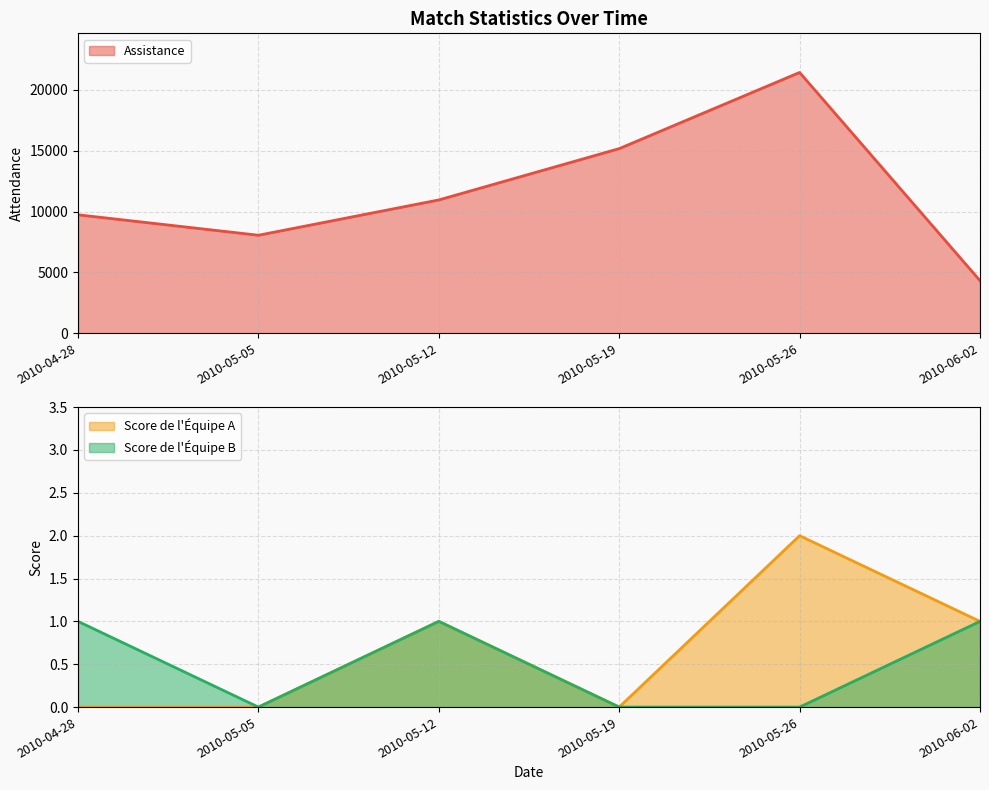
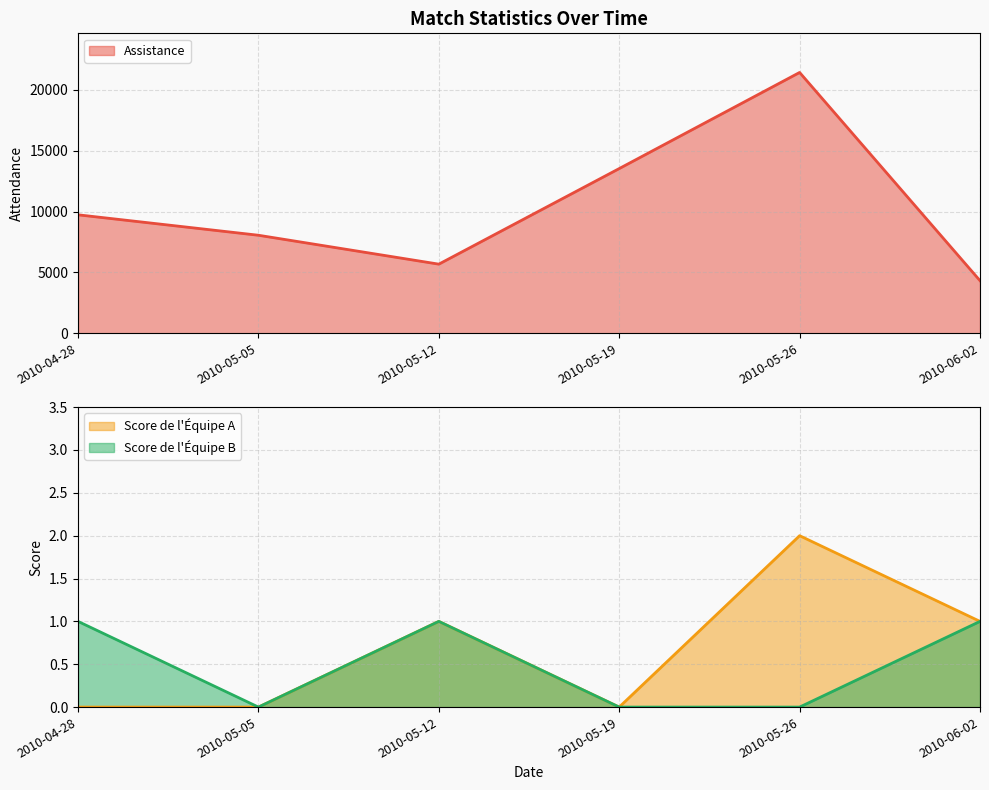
Match Statistics Over Time, 2010-05-12: 11000 -> 5700
Match Statistics Over Time, 2010-05-19: 15200 -> 13500
